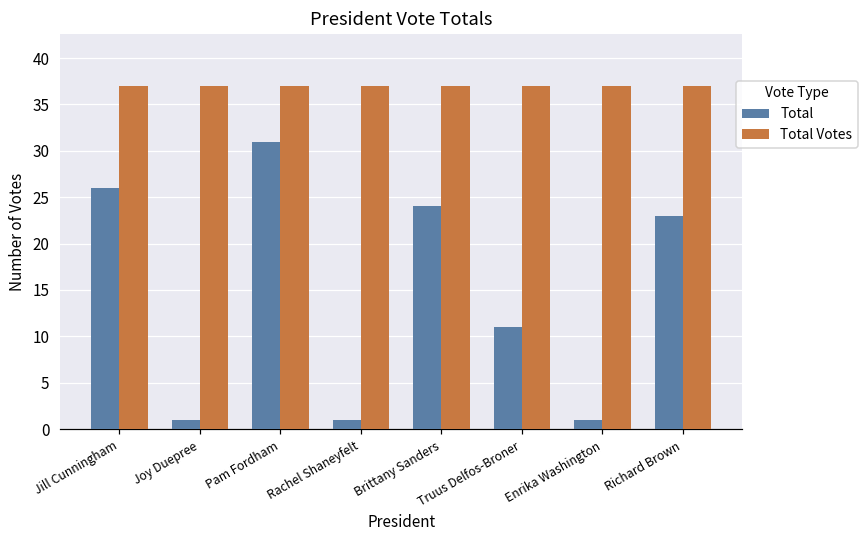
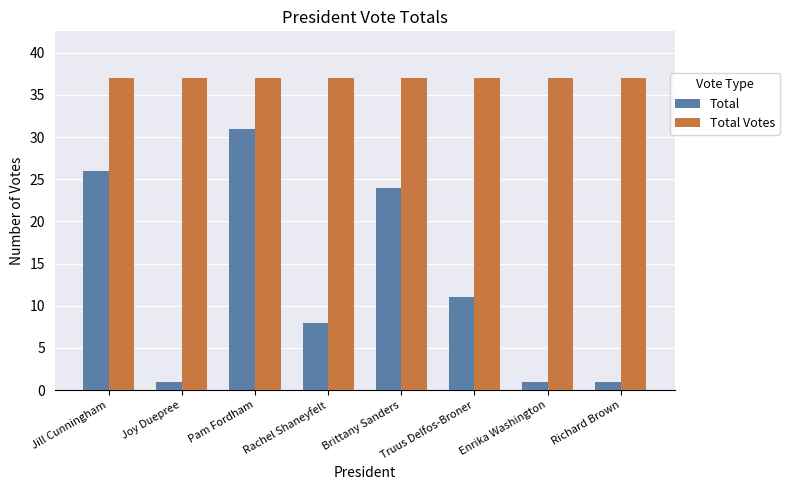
Total, Rachel Shaneyfelt: 1 -> 8
Total, Richard Brown: 23 -> 1
